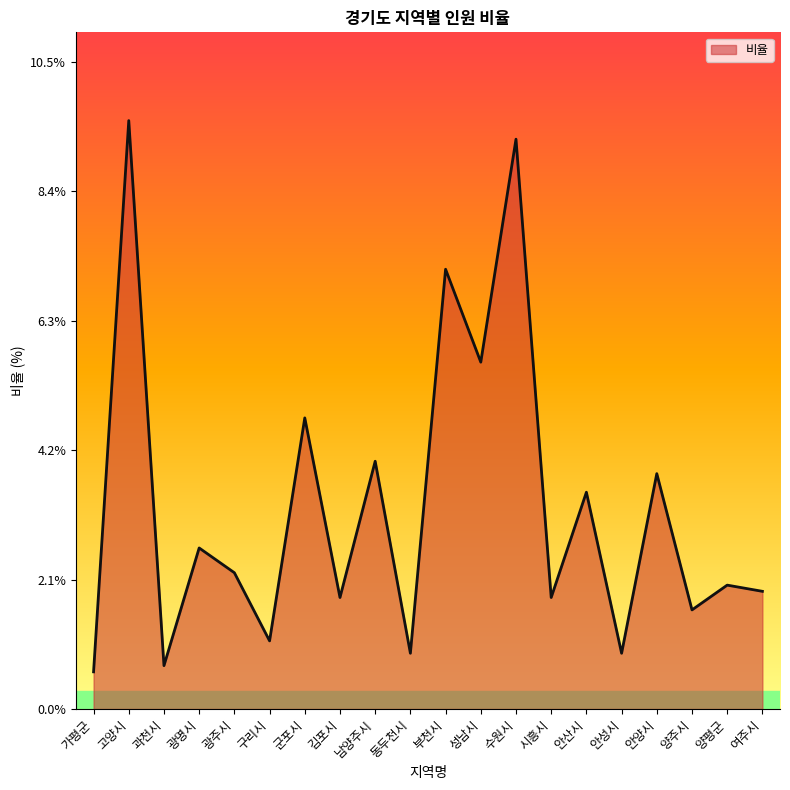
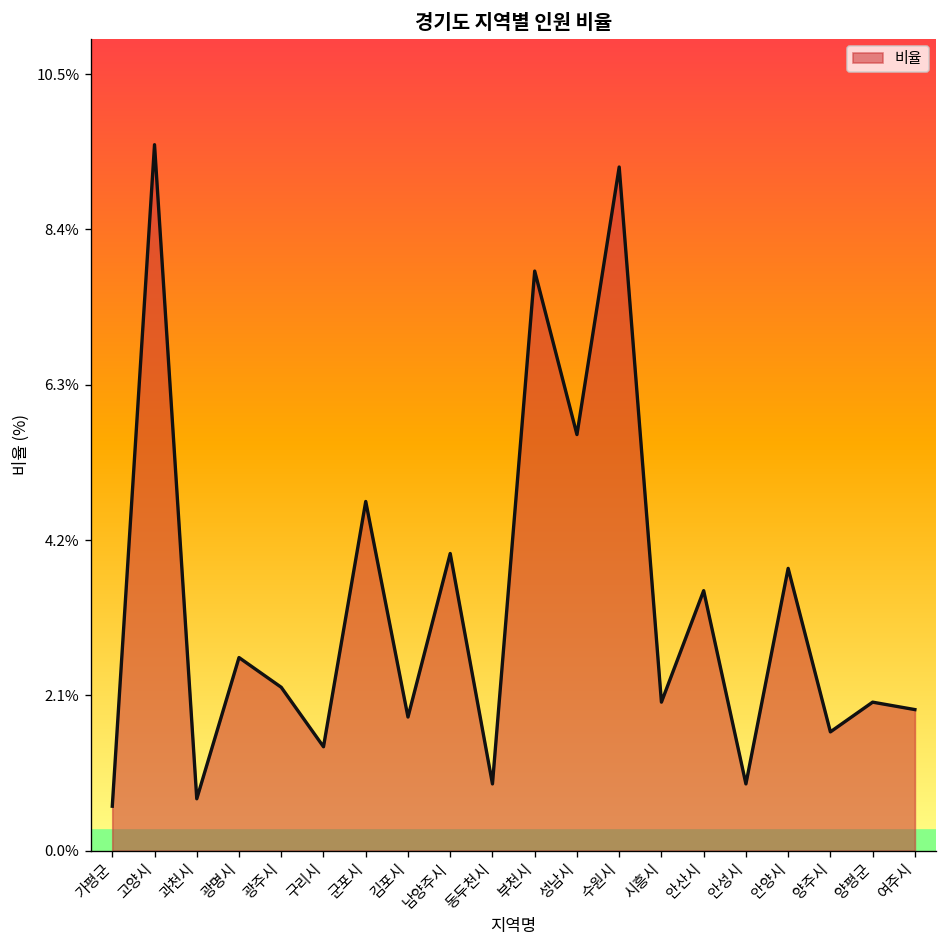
구리시: 1.1% -> 1.4%
부천시: 7.1% -> 7.8%
시흥시: 1.8% -> 2.0%
